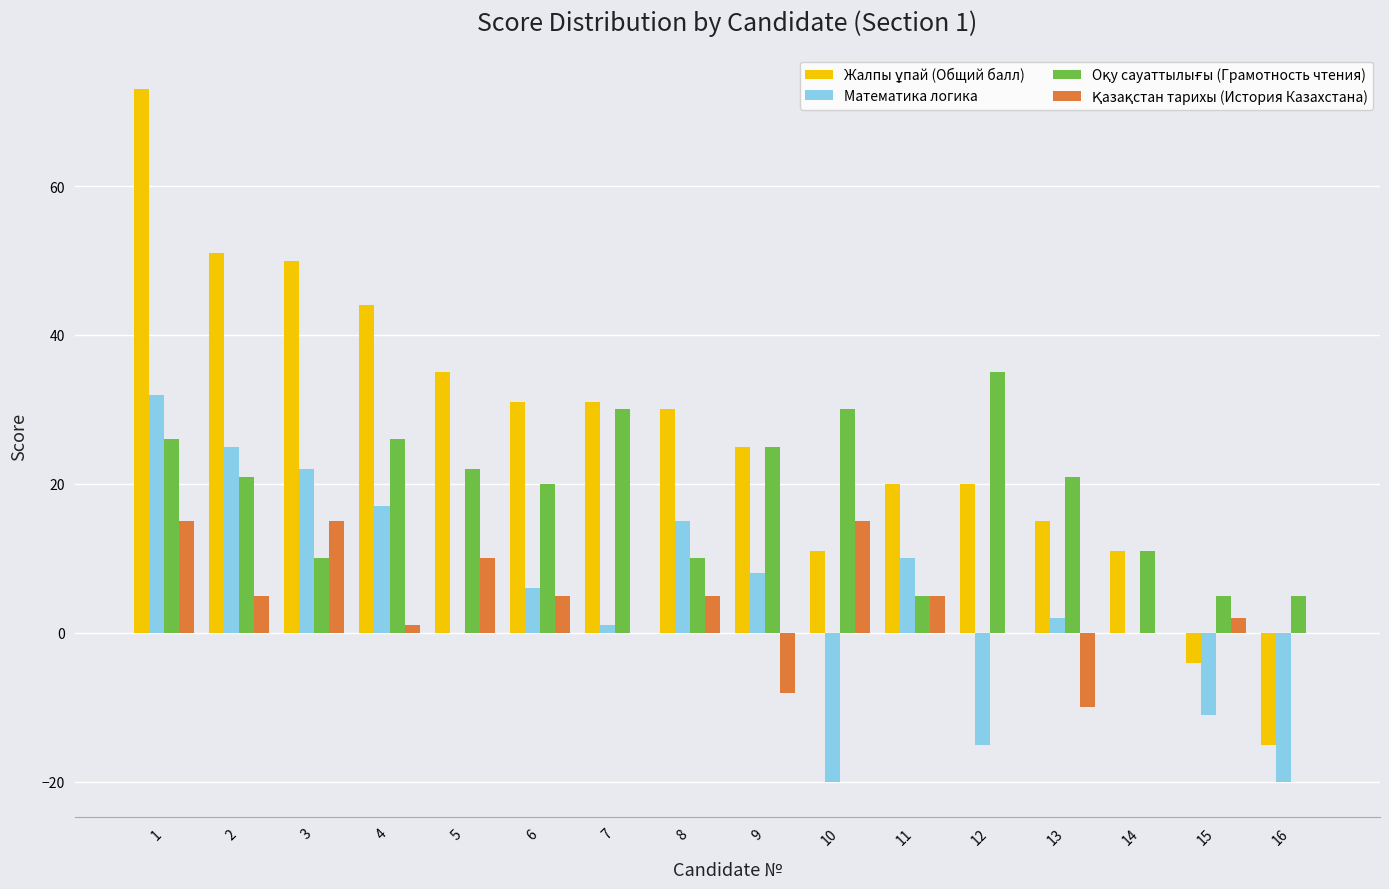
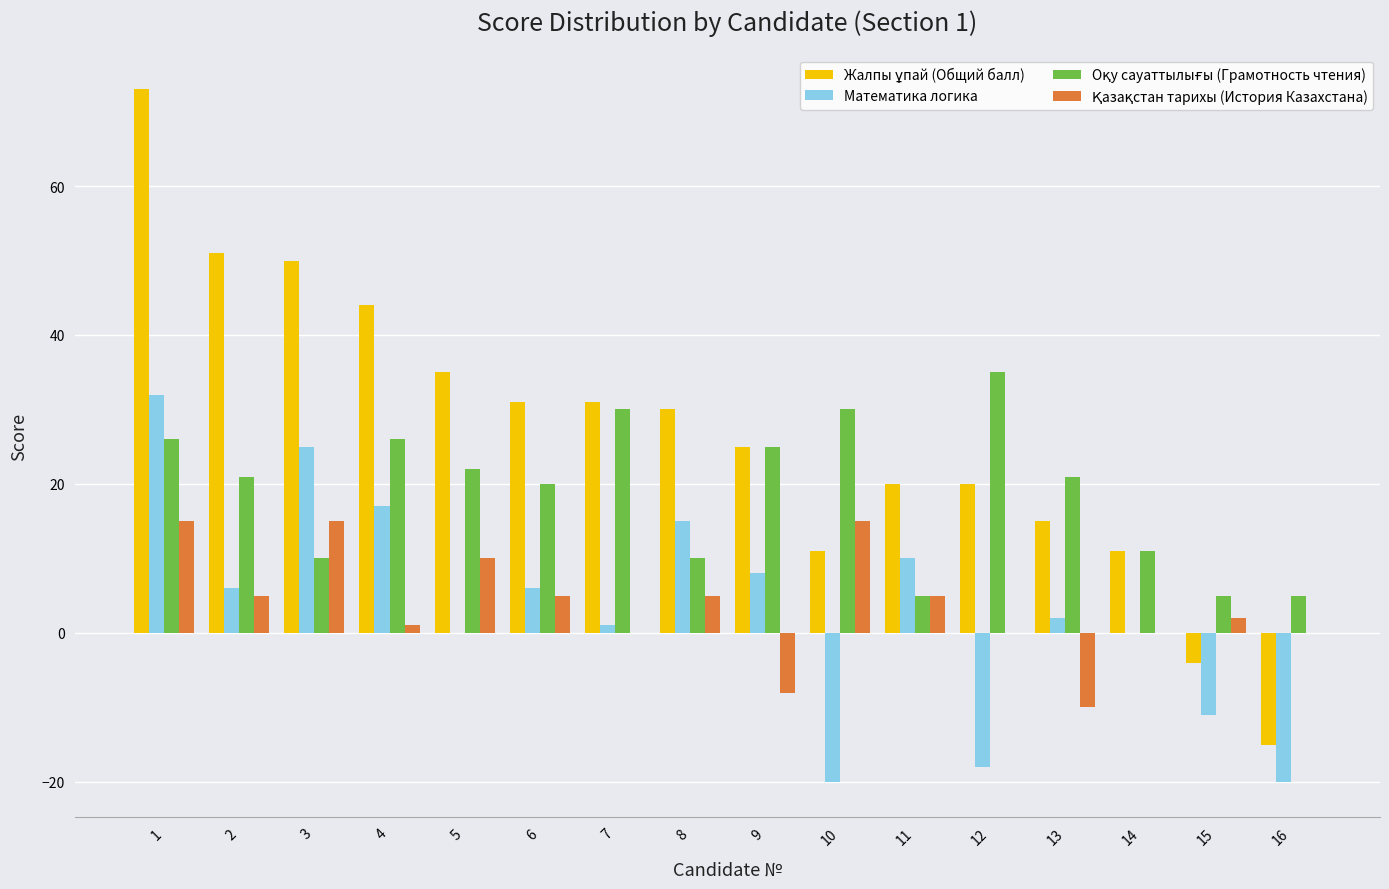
Математика логика, 2: 25 -> 6
Математика логика, 3: 22 -> 25
Математика логика, 12: -15 -> -18
